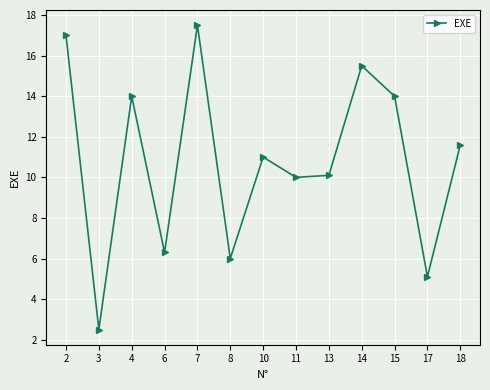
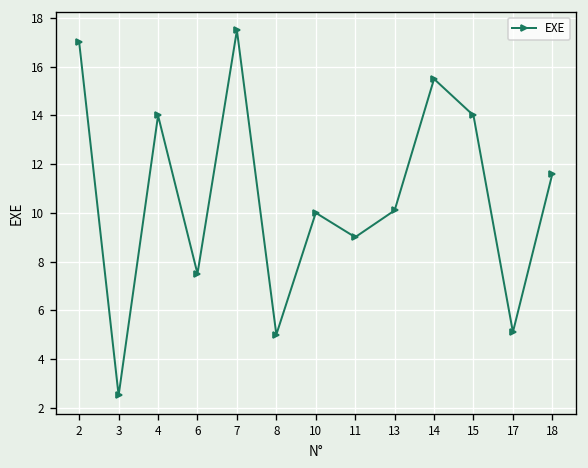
6: 6.3 -> 7.5
8: 6 -> 5
10: 11 -> 10
11: 10 -> 9
